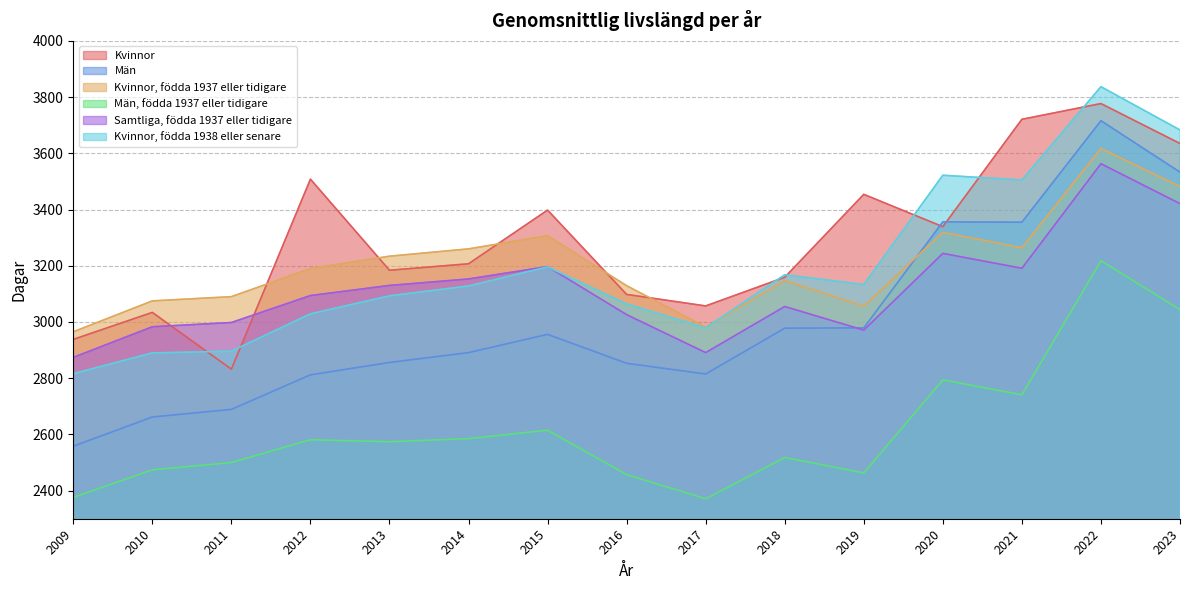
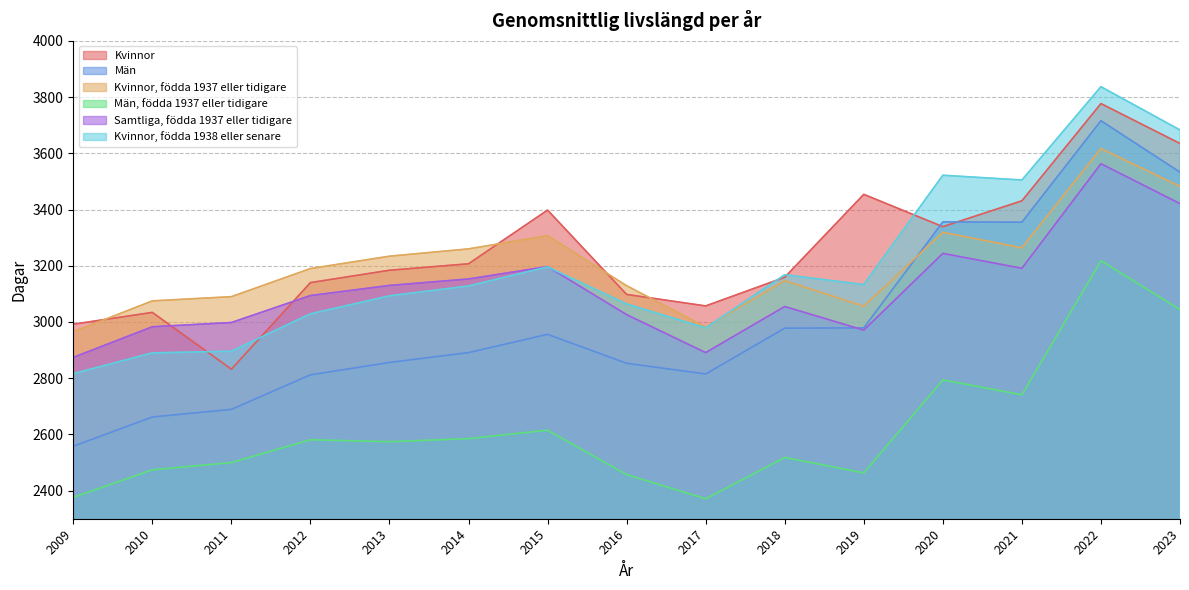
Kvinnor, 2009: 2940 -> 2990
Kvinnor, 2012: 3510 -> 3140
Kvinnor, 2021: 3720 -> 3430
